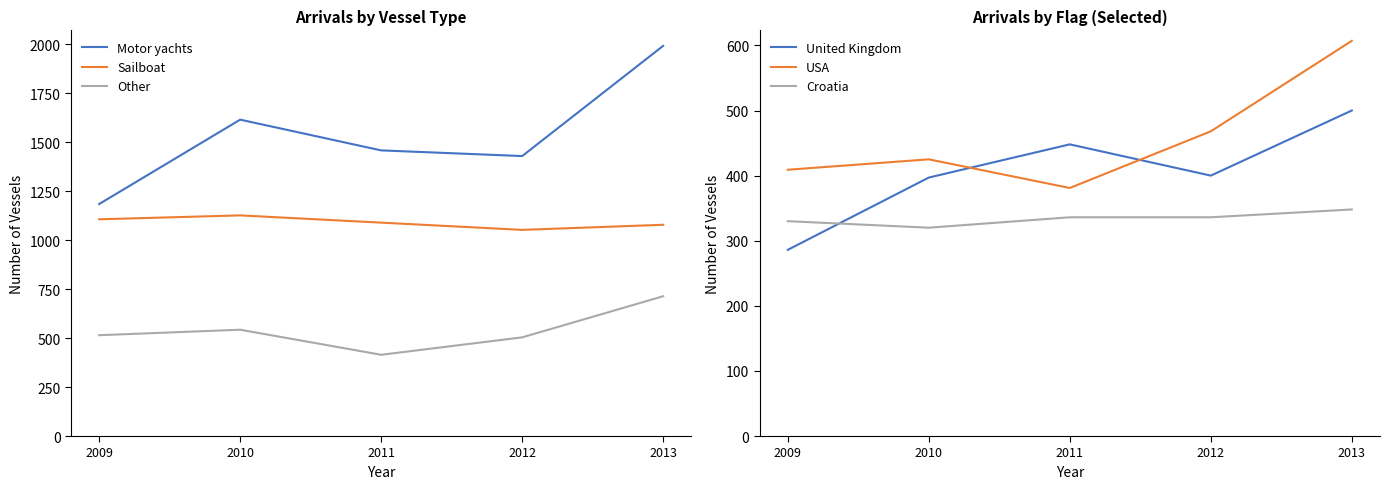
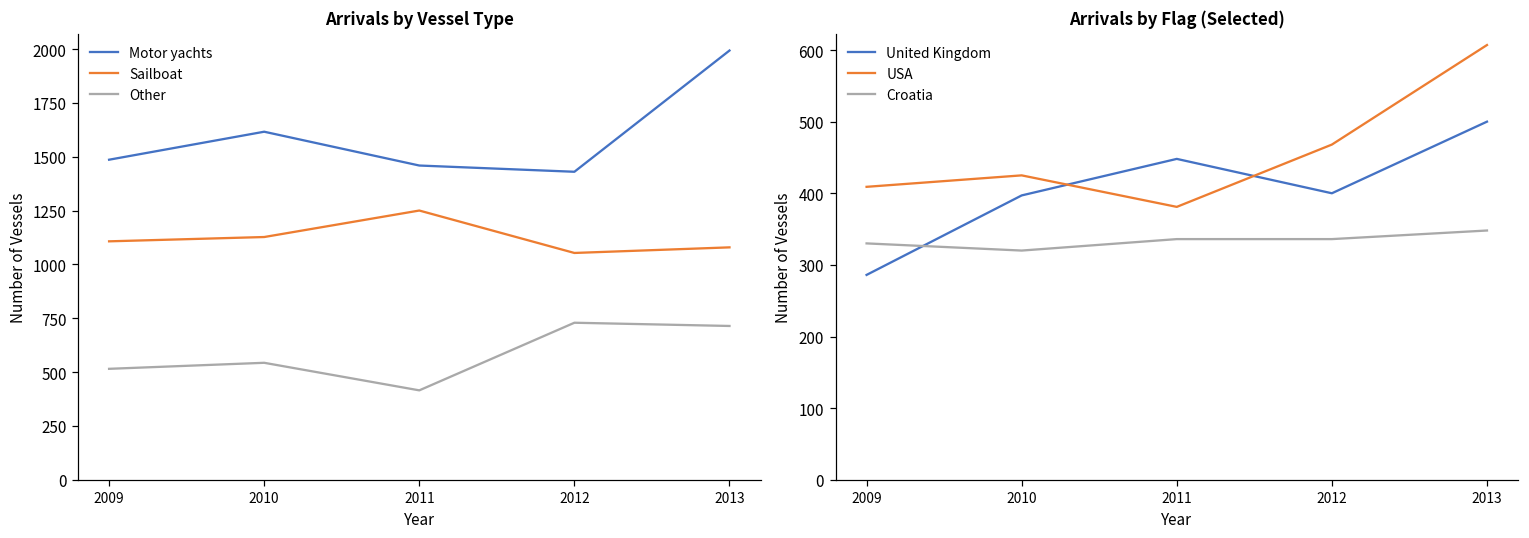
Arrivals by Vessel Type, Motor yachts, 2009: 1190 -> 1490
Arrivals by Vessel Type, Sailboat, 2011: 1090 -> 1250
Arrivals by Vessel Type, Other, 2012: 500 -> 730
